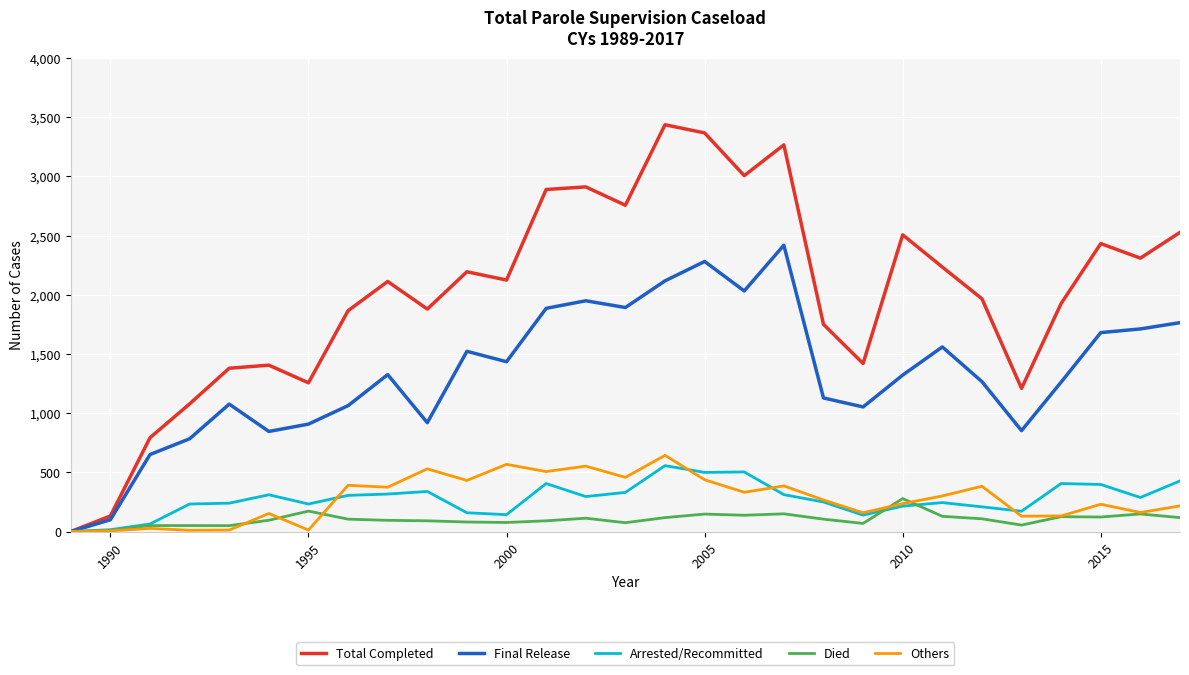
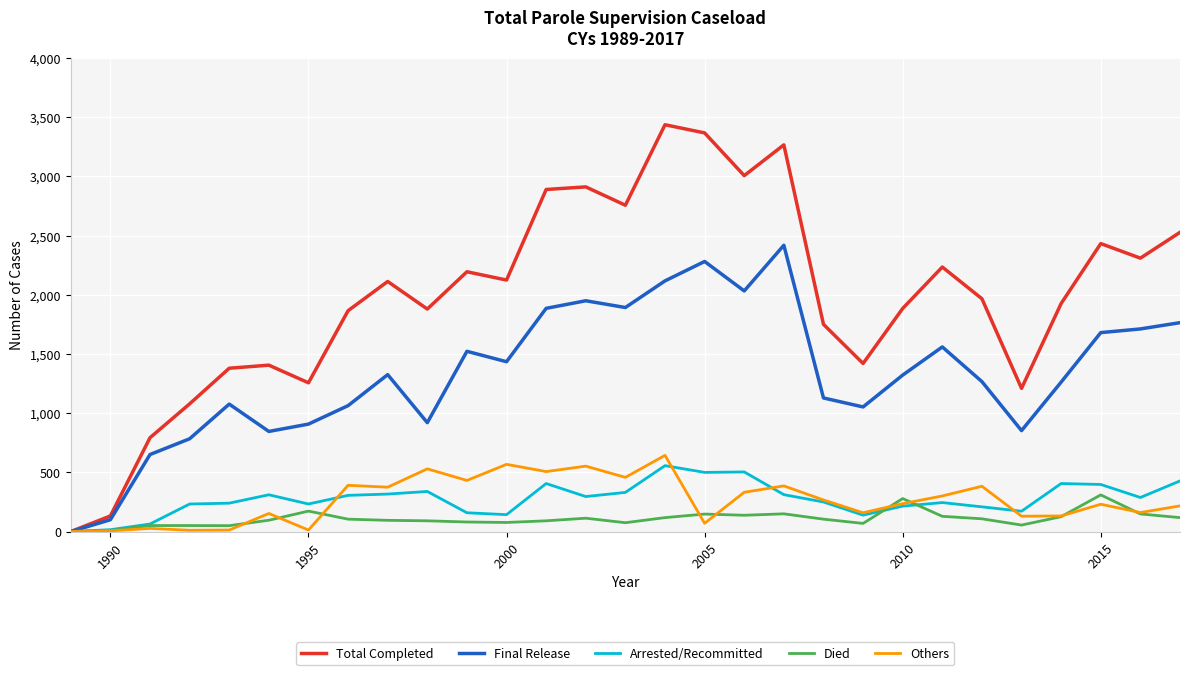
Others, 2005: 440 -> 70
Total Completed, 2010: 2,510 -> 1,890
Died, 2015: 120 -> 310
